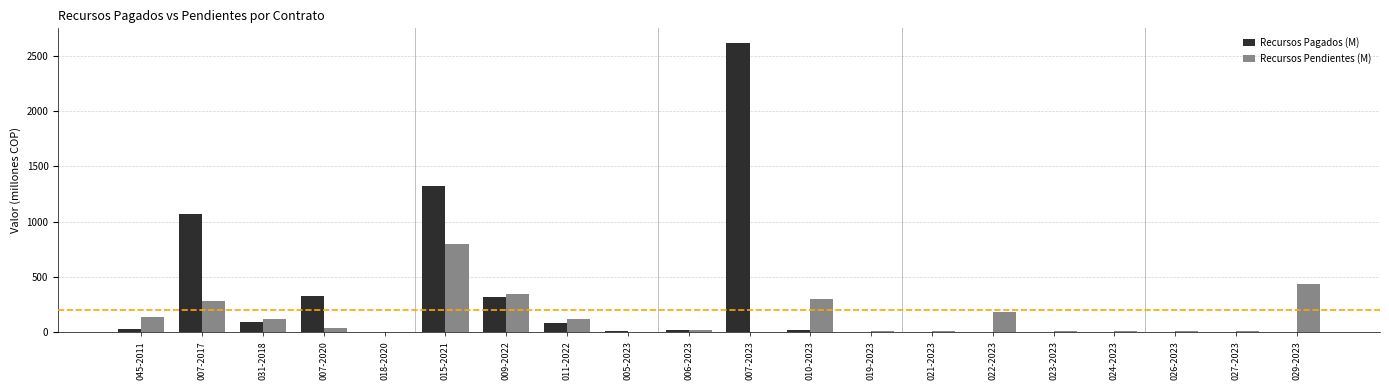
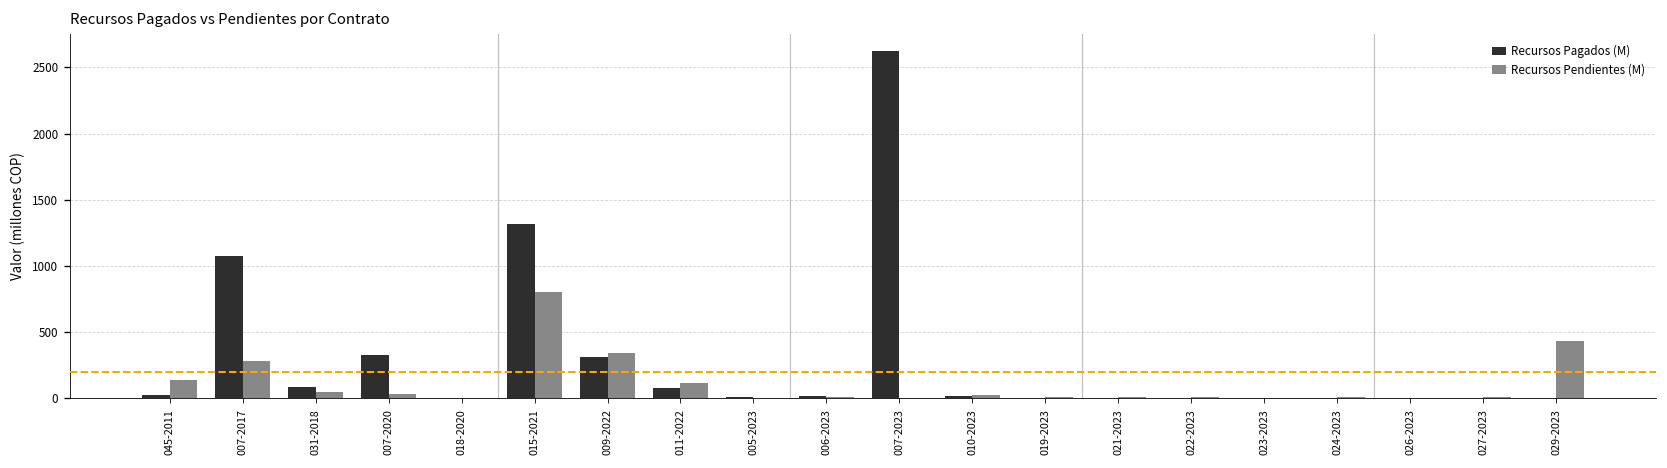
Recursos Pendientes (M), 031-2018: 120 -> 50
Recursos Pendientes (M), 010-2023: 300 -> 20
Recursos Pendientes (M), 022-2023: 180 -> 10
